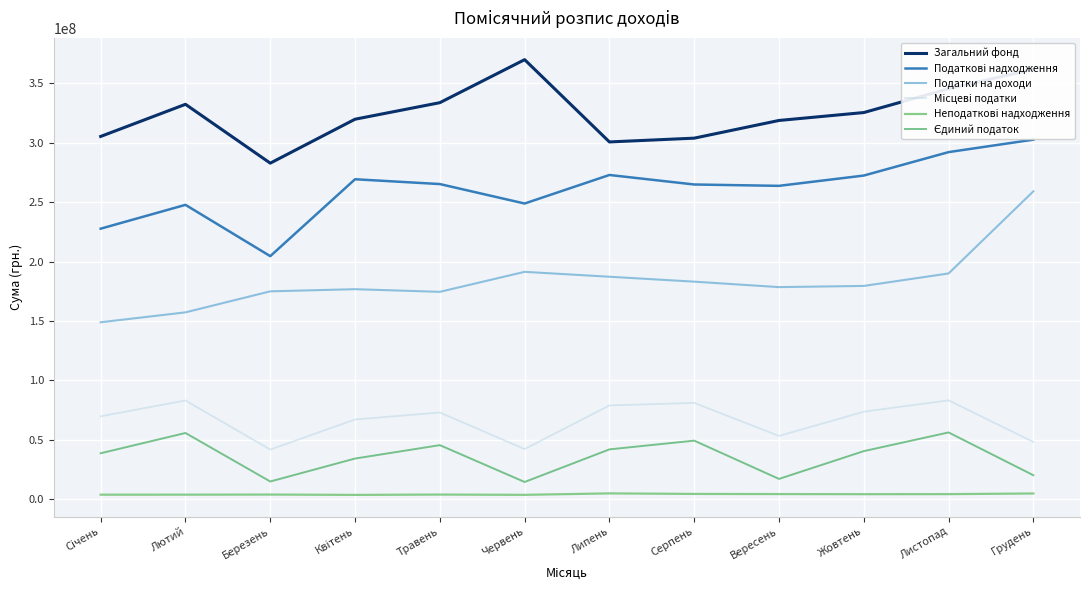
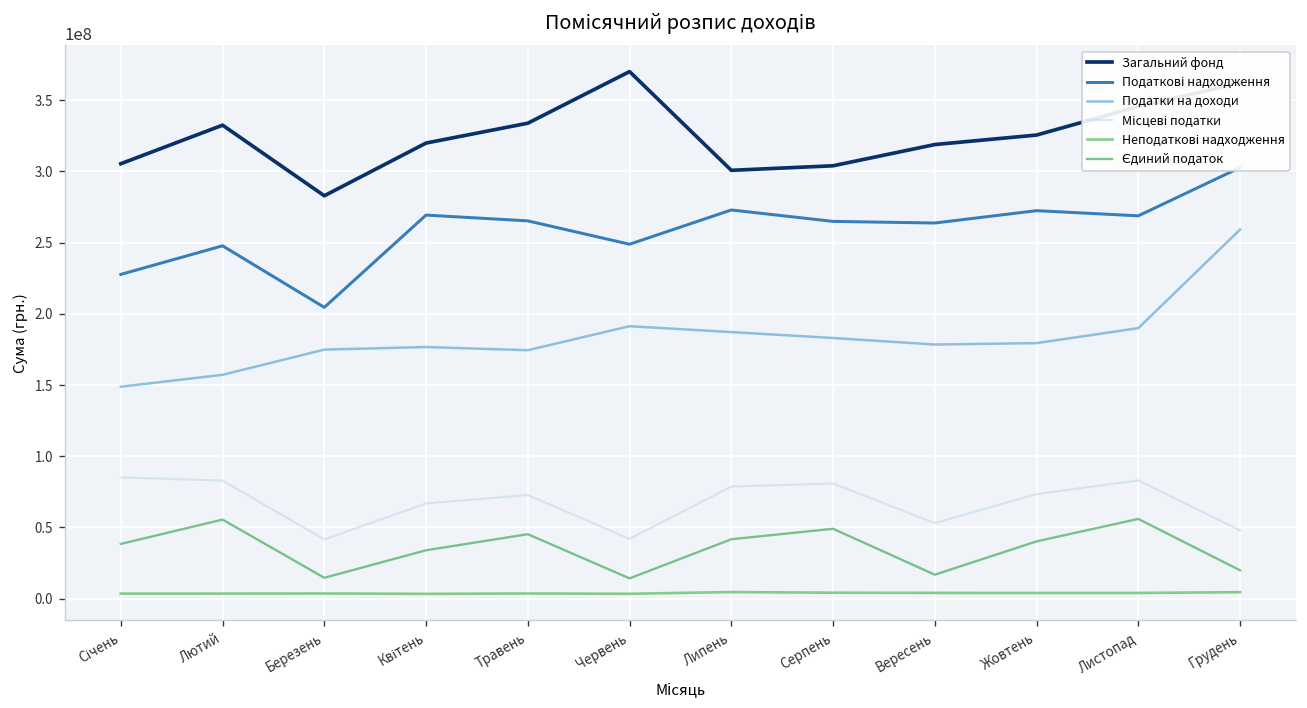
Місцеві податки, Січень: 70000000 -> 85000000
Податкові надходження, Листопад: 292000000 -> 269000000
